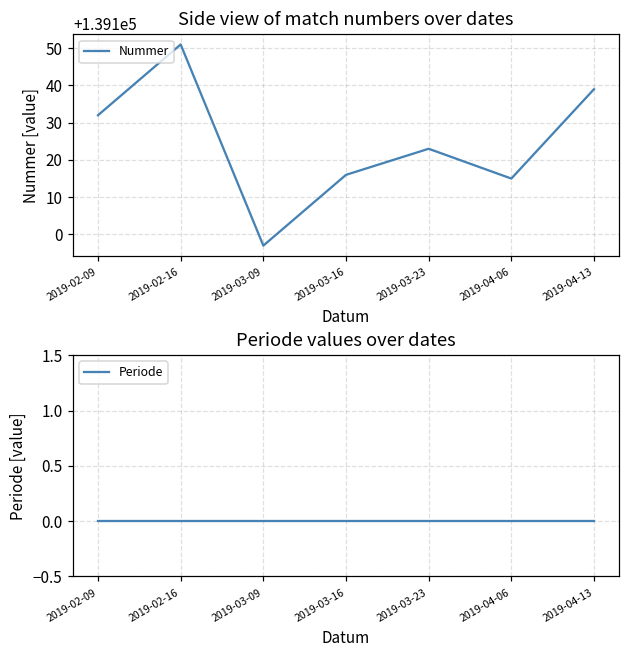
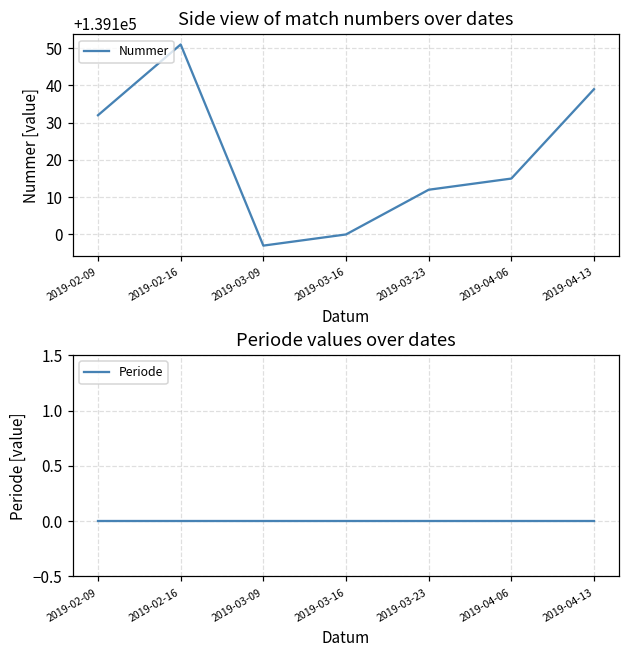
Side view of match numbers over dates, 2019-03-16: 139116 -> 139100
Side view of match numbers over dates, 2019-03-23: 139123 -> 139112
